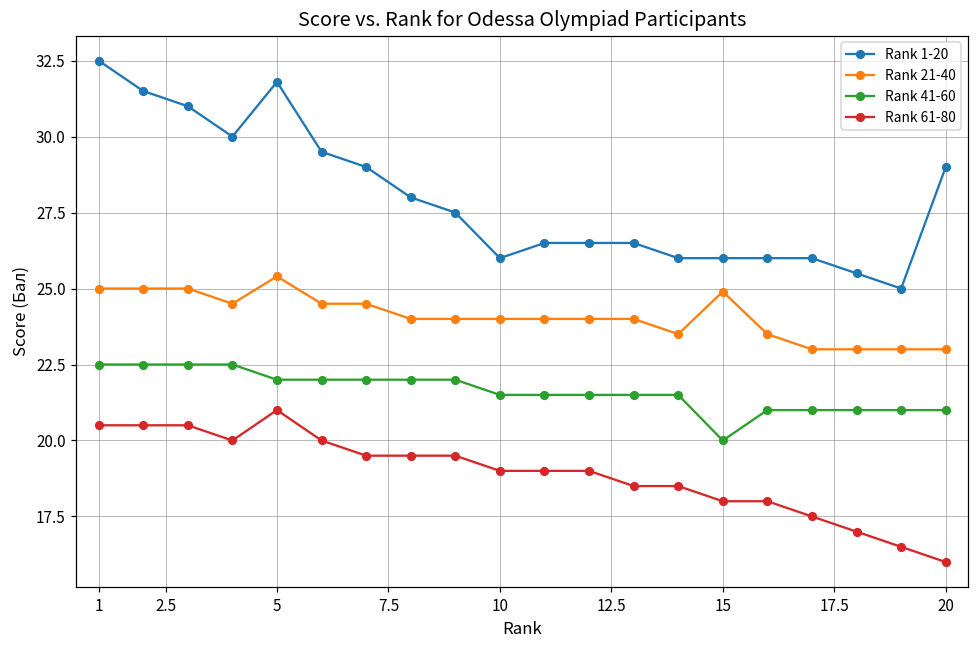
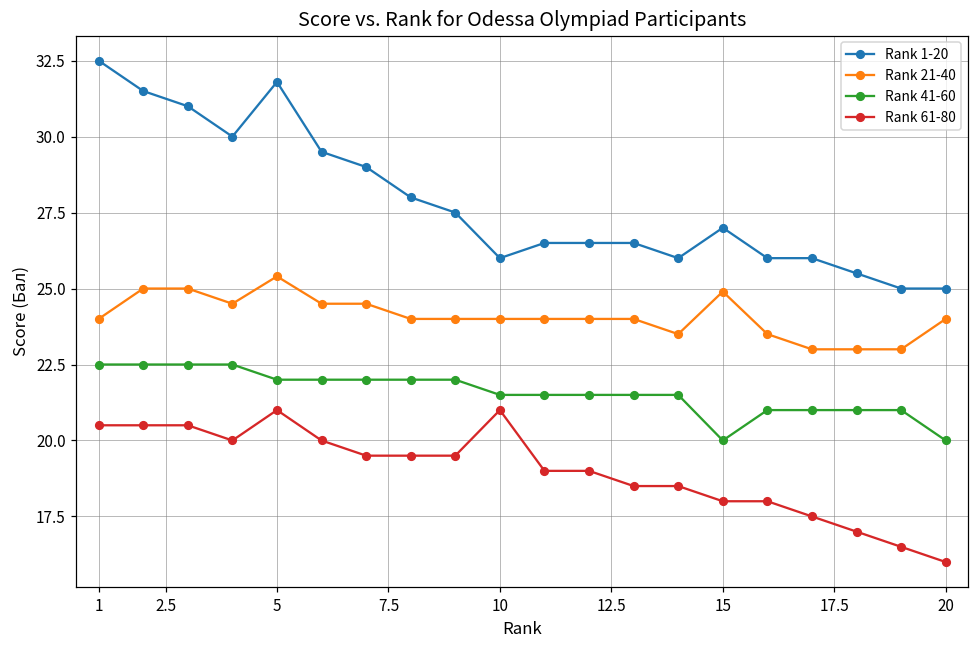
Rank 21-40, 1: 25 -> 24
Rank 61-80, 10: 19 -> 21
Rank 1-20, 15: 26 -> 27
Rank 1-20, 20: 29 -> 25
Rank 21-40, 20: 23 -> 24
Rank 41-60, 20: 21 -> 20
